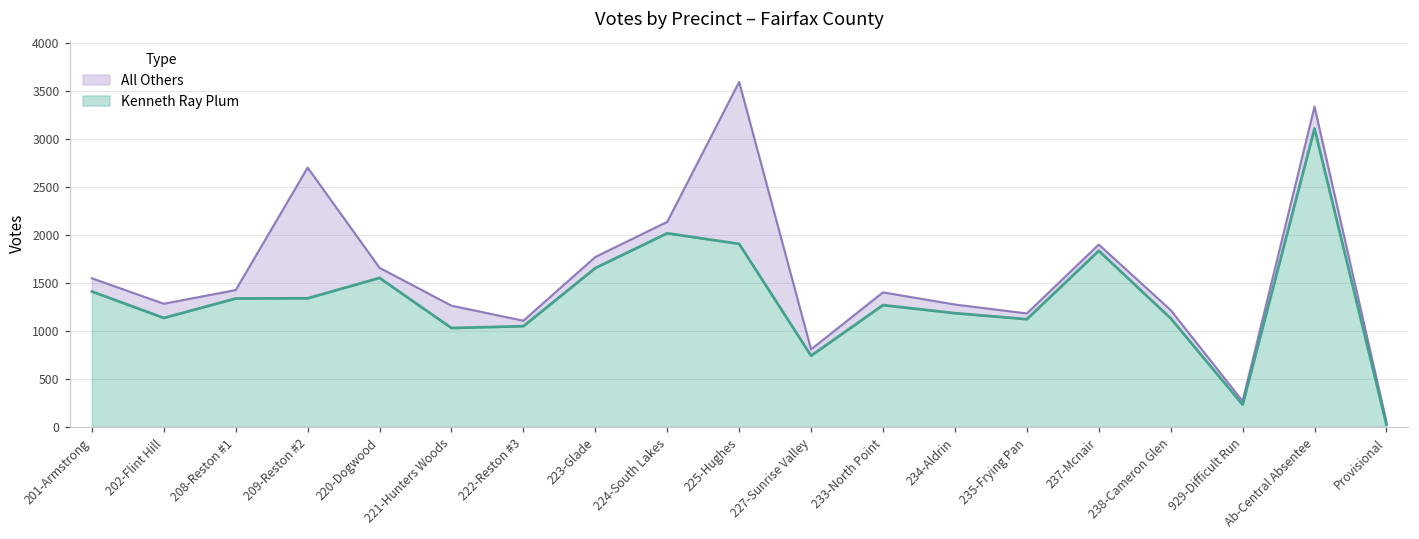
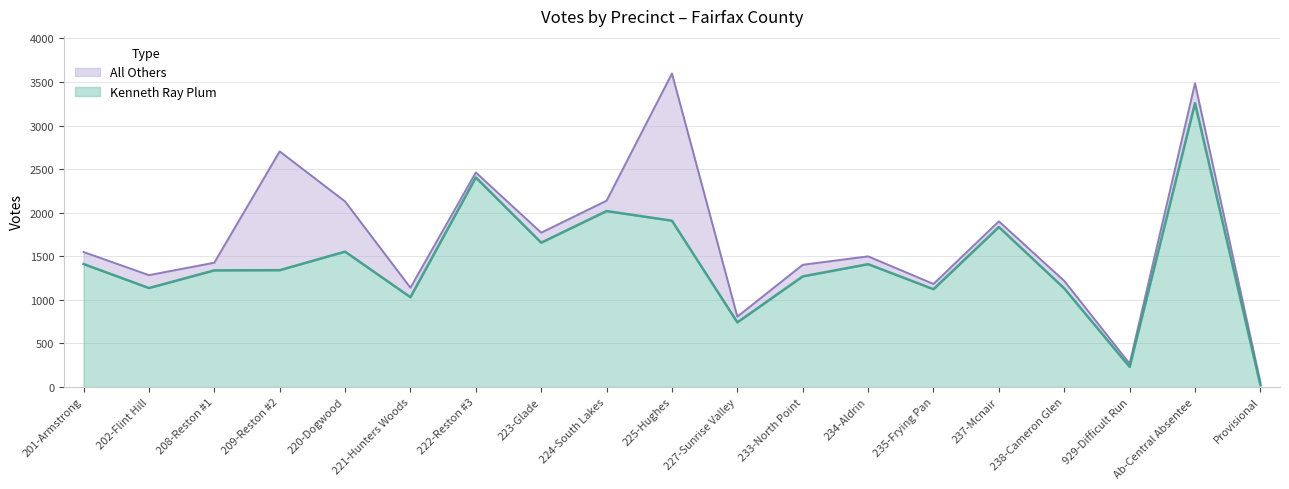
All Others, 220-Dogwood: 100 -> 600
All Others, 221-Hunters Woods: 200 -> 100
Kenneth Ray Plum, 222-Reston #3: 1000 -> 2400
Kenneth Ray Plum, 234-Aldrin: 1200 -> 1400
Kenneth Ray Plum, Ab-Central Absentee: 3100 -> 3300
